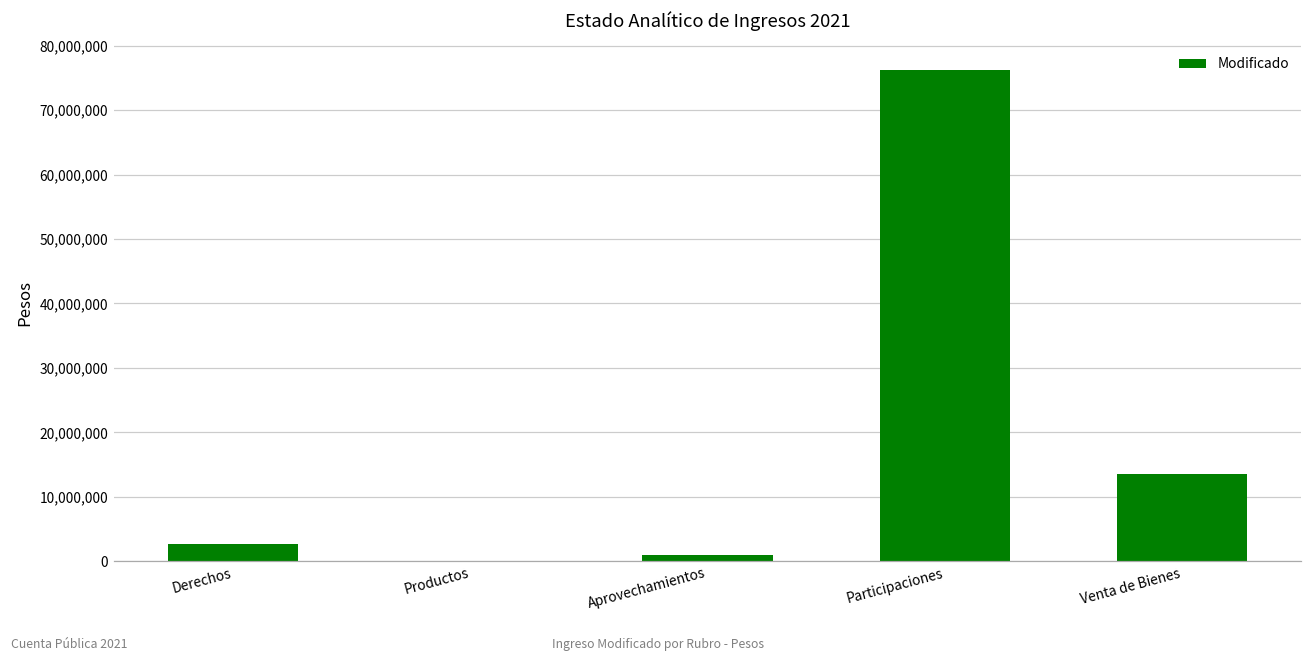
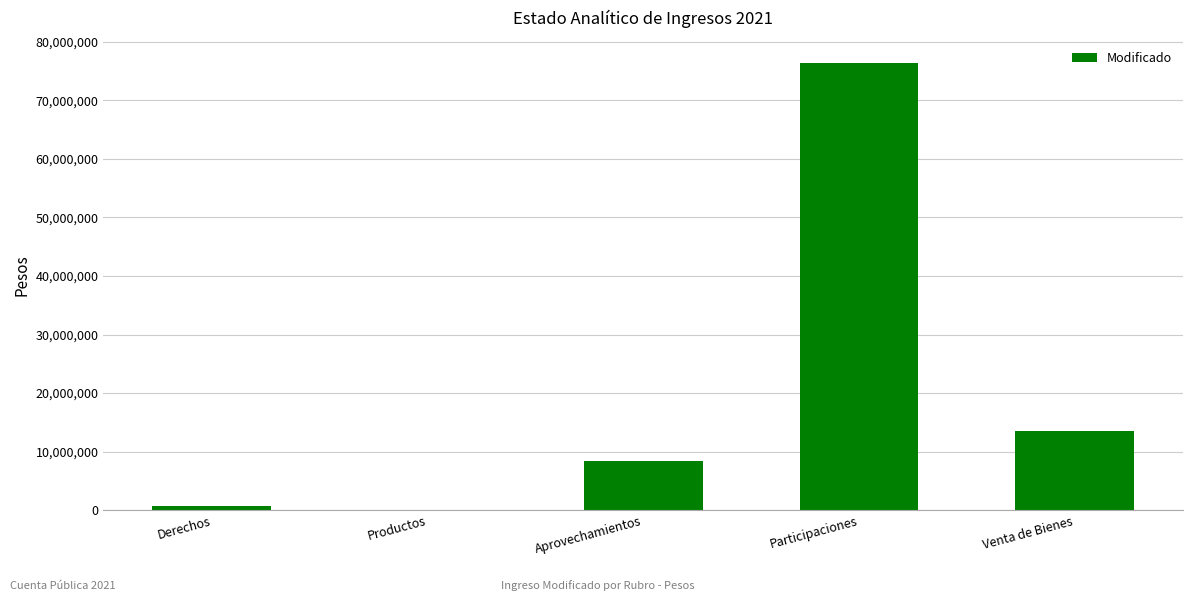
Derechos: 3,000,000 -> 1,000,000
Aprovechamientos: 1,000,000 -> 8,000,000
